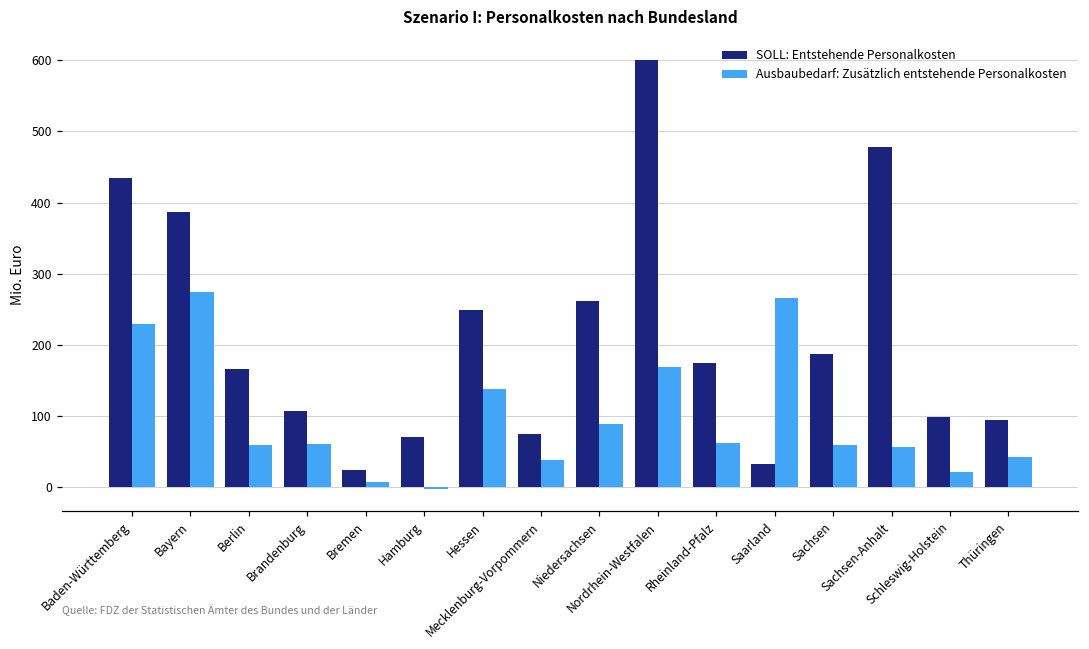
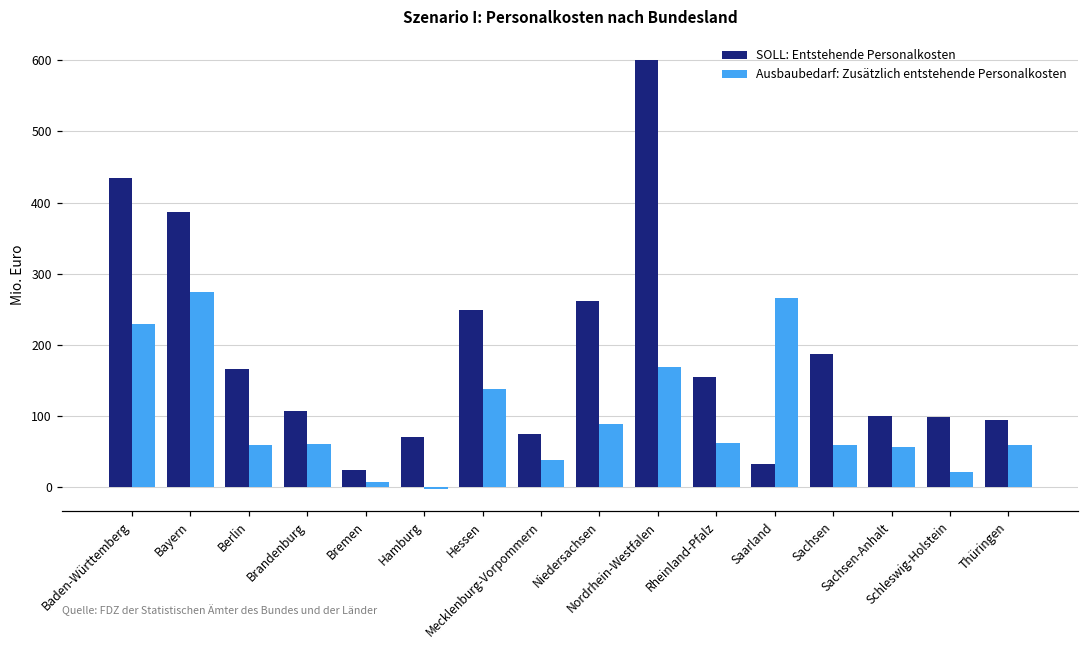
SOLL: Entstehende Personalkosten, Rheinland-Pfalz: 170 -> 160
SOLL: Entstehende Personalkosten, Sachsen-Anhalt: 480 -> 100
Ausbaubedarf: Zusätzlich entstehende Personalkosten, Thüringen: 40 -> 60
